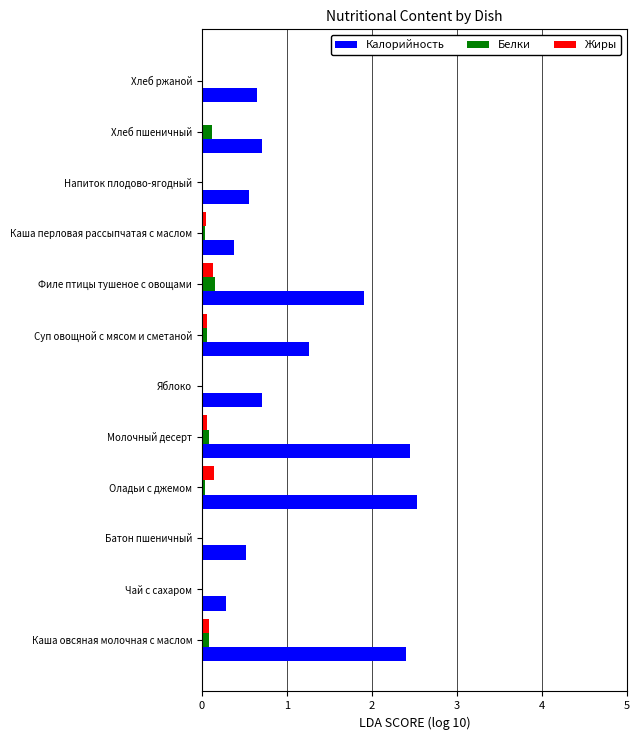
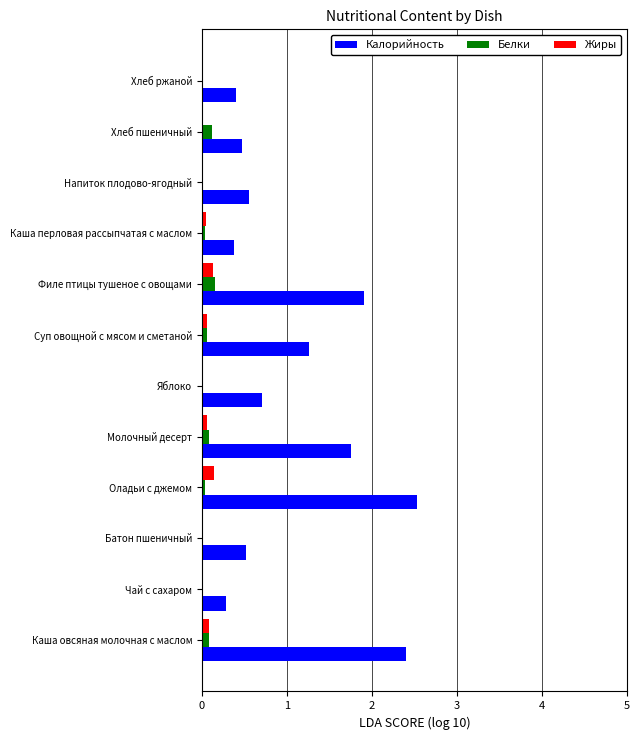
Калорийность, Хлеб ржаной: 0.6 -> 0.4
Калорийность, Хлеб пшеничный: 0.7 -> 0.5
Калорийность, Молочный десерт: 2.4 -> 1.8
